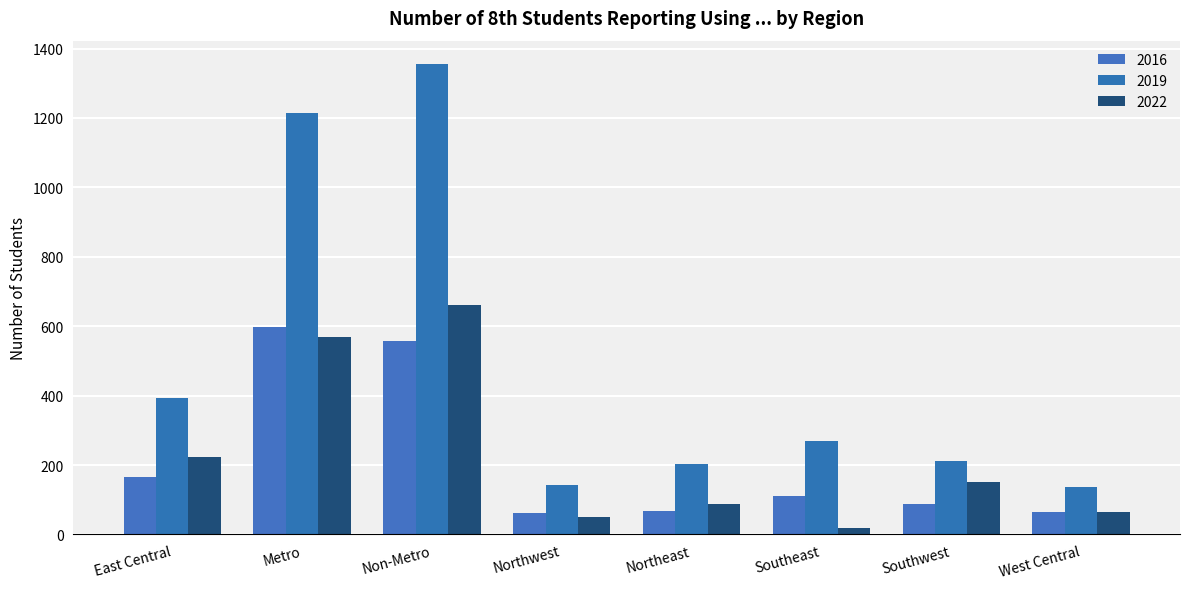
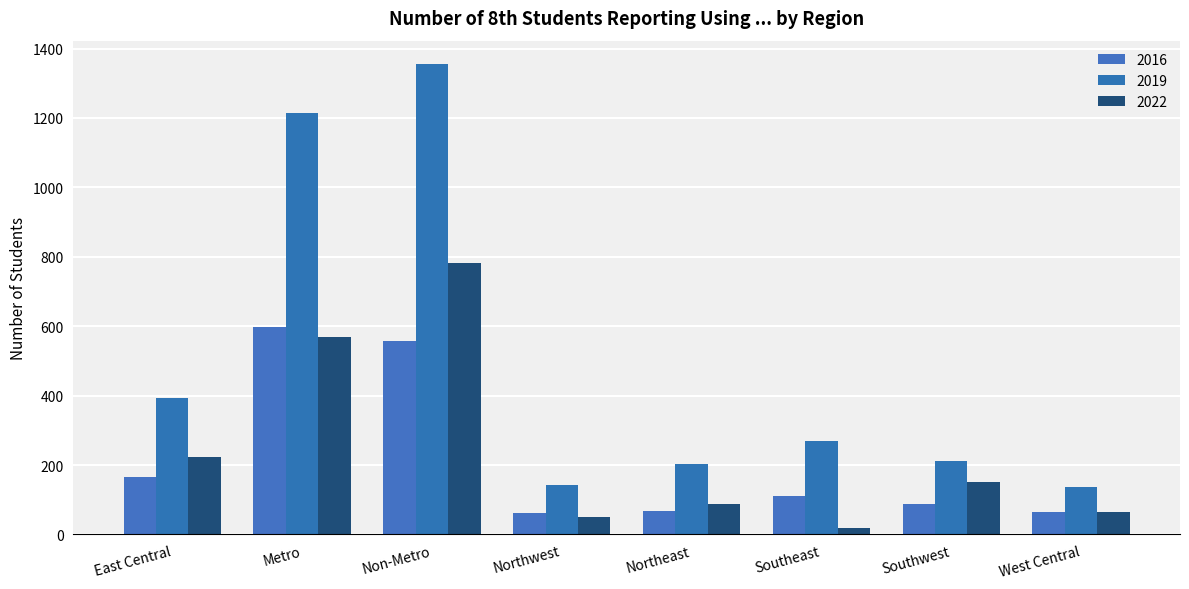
2022, Non-Metro: 660 -> 780
